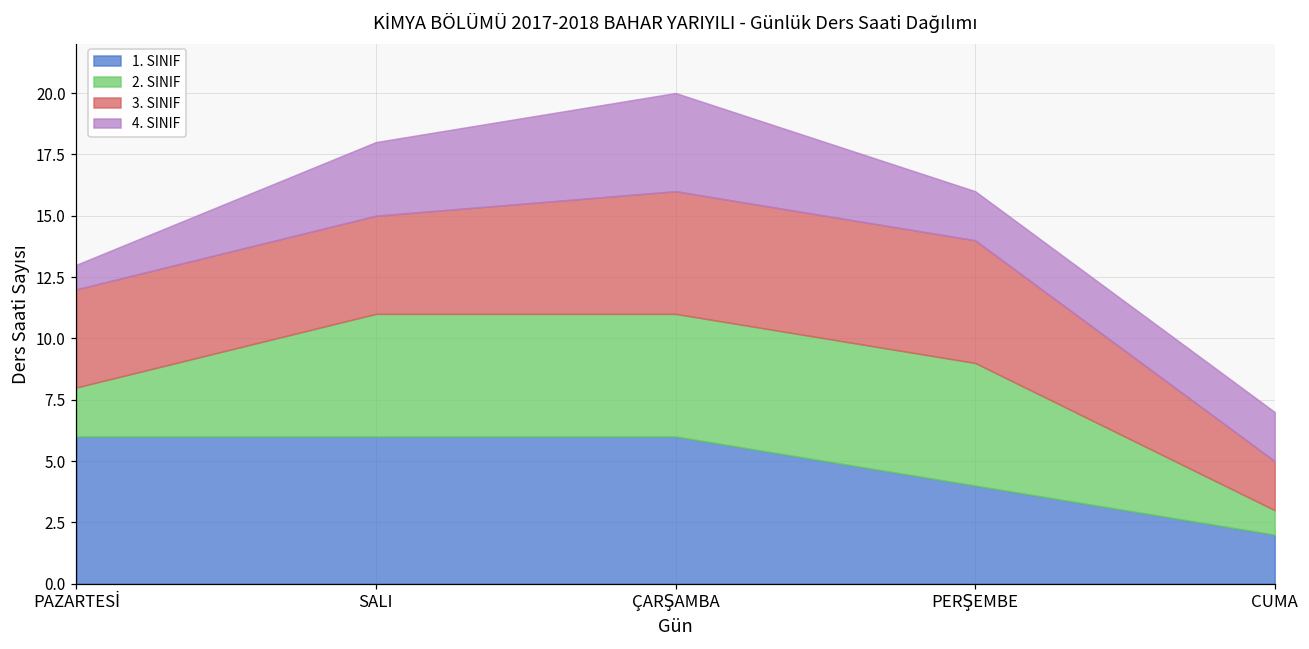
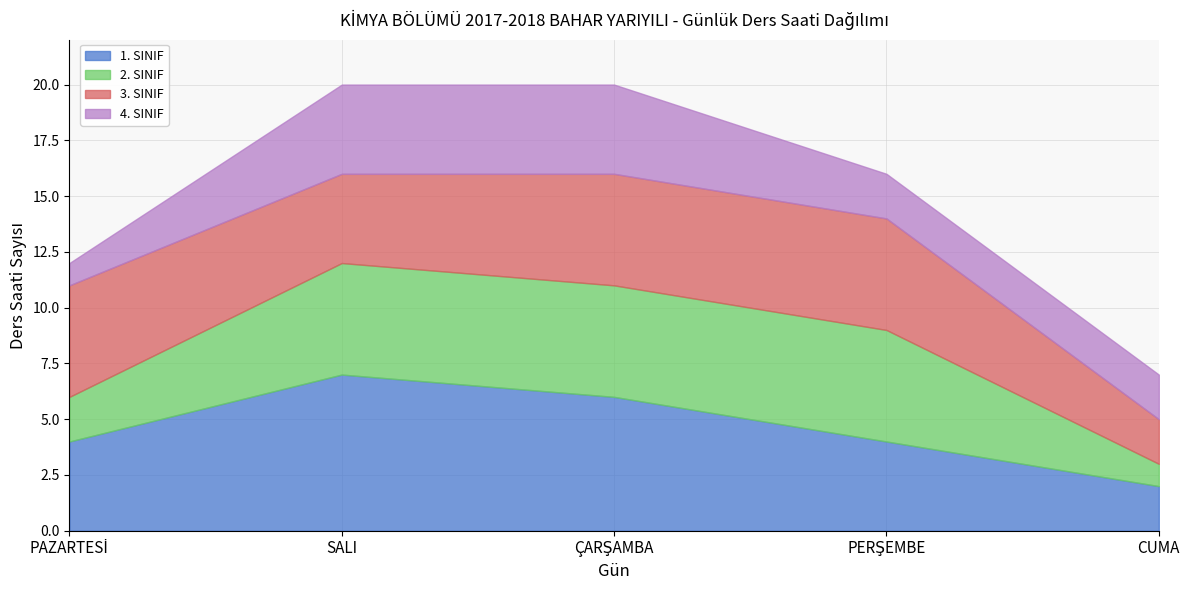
1. SINIF, PAZARTESİ: 6 -> 4
3. SINIF, PAZARTESİ: 4 -> 5
1. SINIF, SALI: 6 -> 7
4. SINIF, SALI: 3 -> 4
